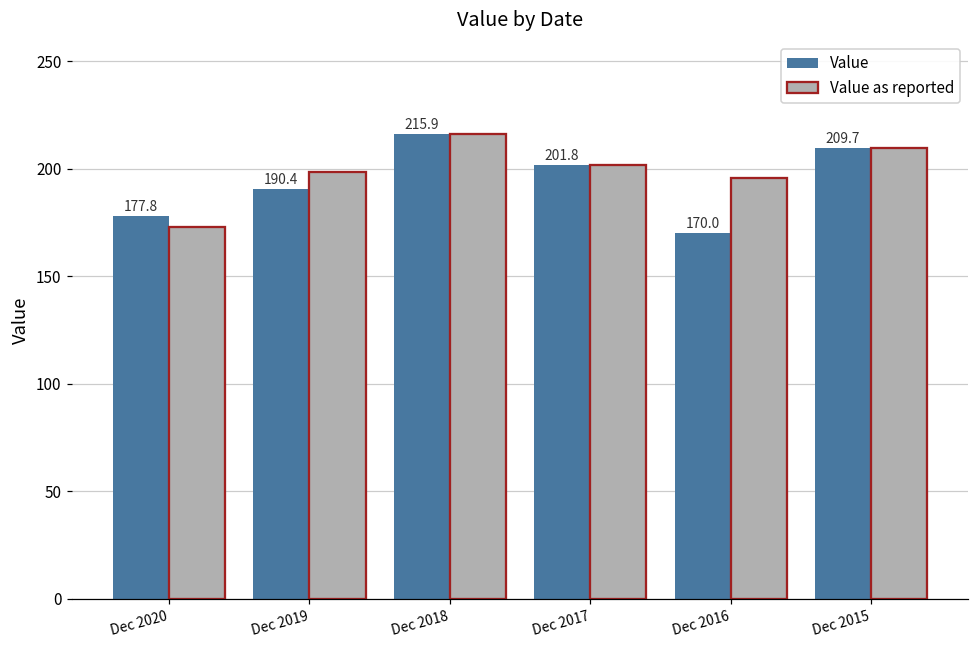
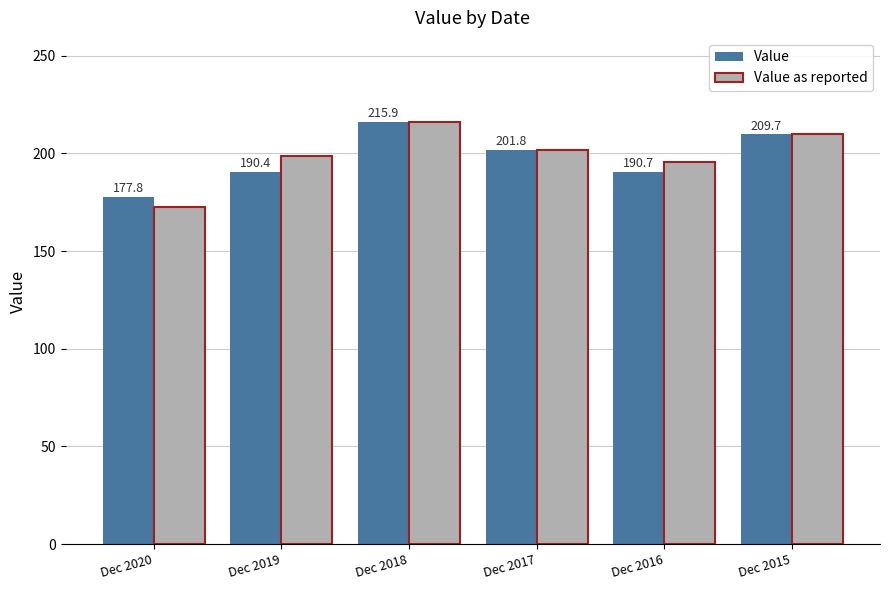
Value, Dec 2016: 170.0 -> 190.7
